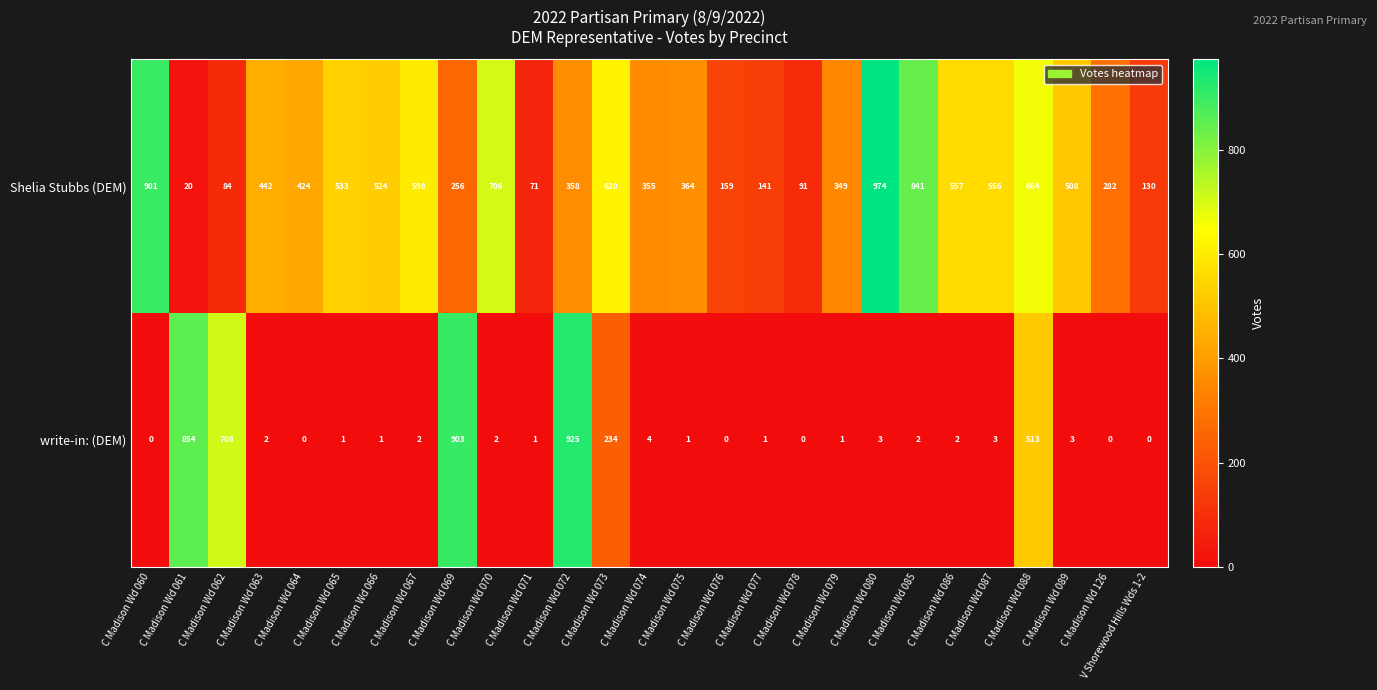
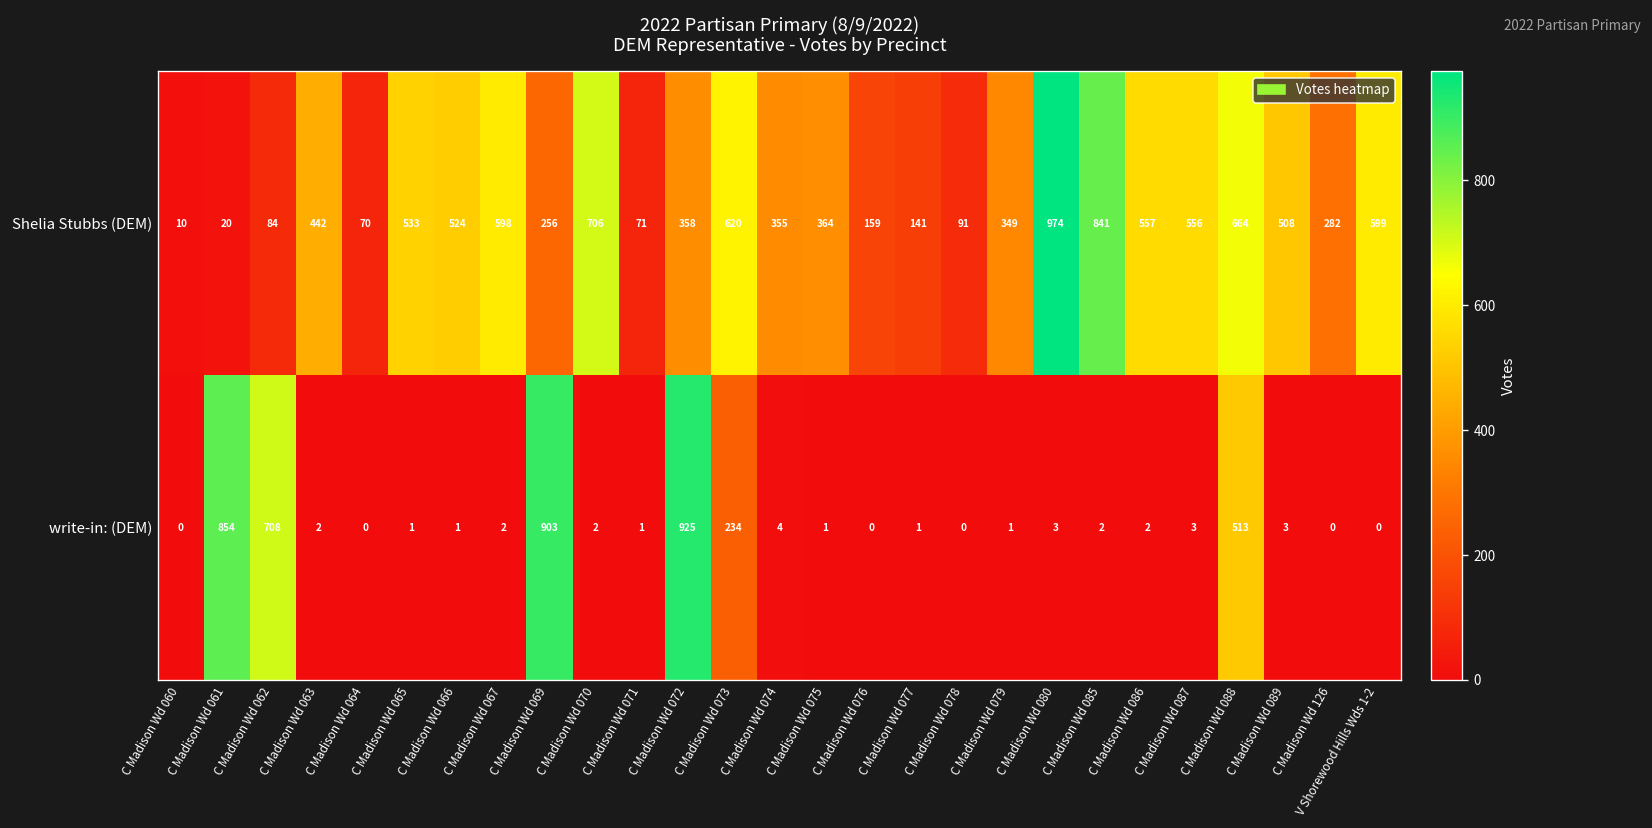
Shelia Stubbs (DEM), C Madison Wd 060: 901 -> 10
Shelia Stubbs (DEM), C Madison Wd 064: 424 -> 70
Shelia Stubbs (DEM), V Shorewood Hills Wds 1-2: 130 -> 599
